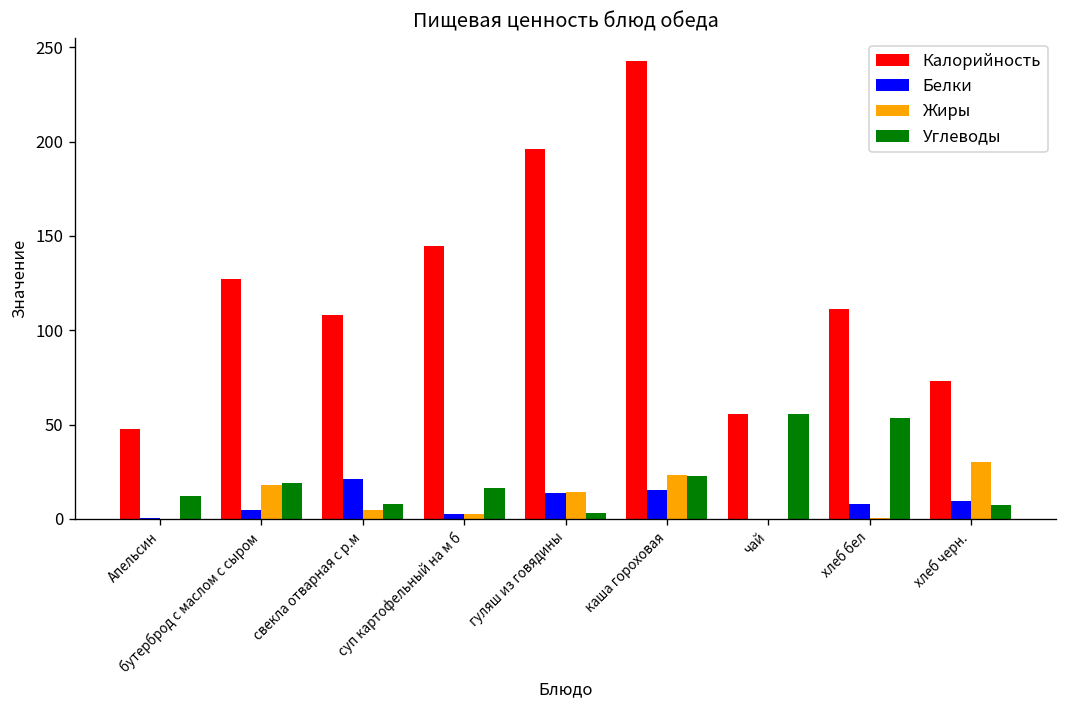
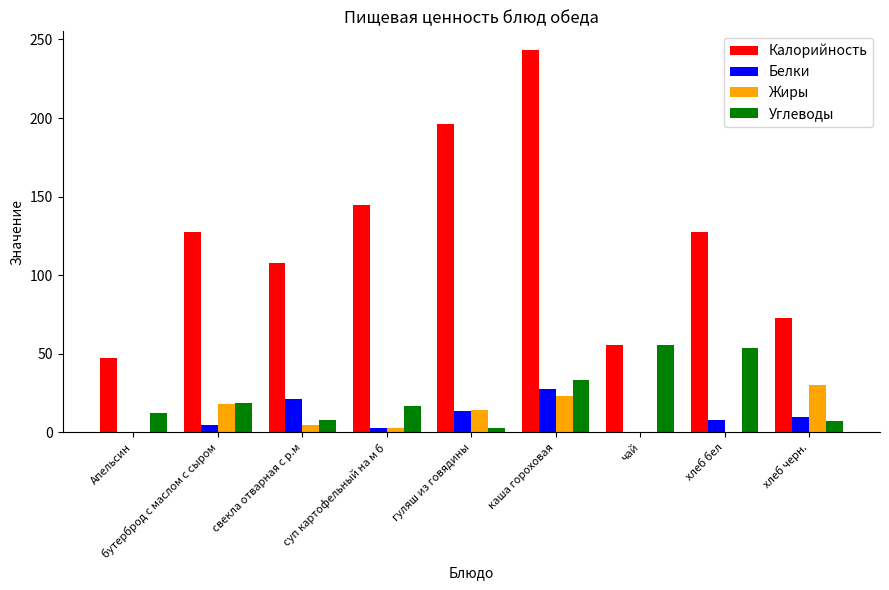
Белки, каша гороховая: 16 -> 28
Углеводы, каша гороховая: 23 -> 34
Калорийность, хлеб бел: 112 -> 128
